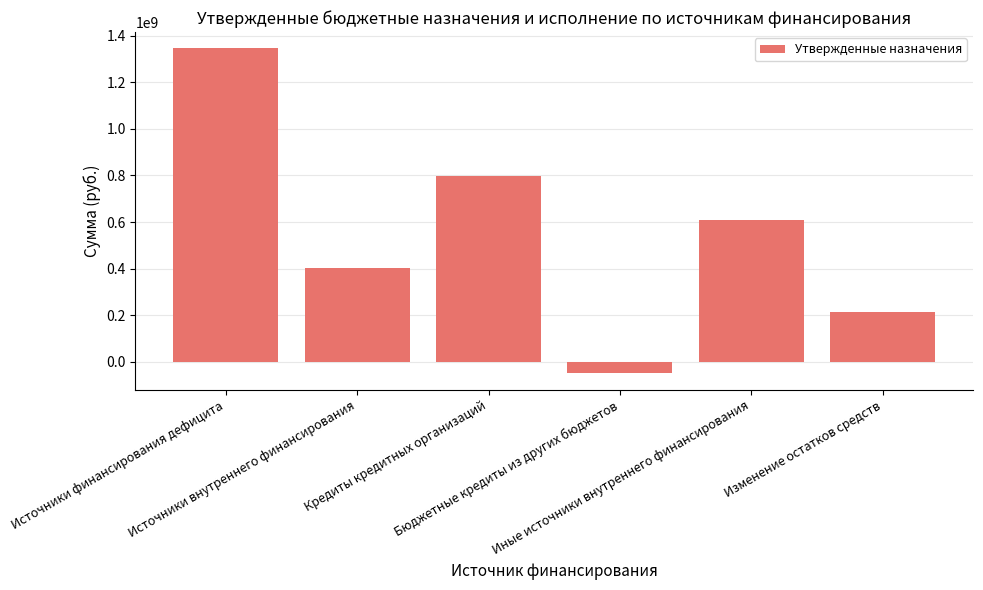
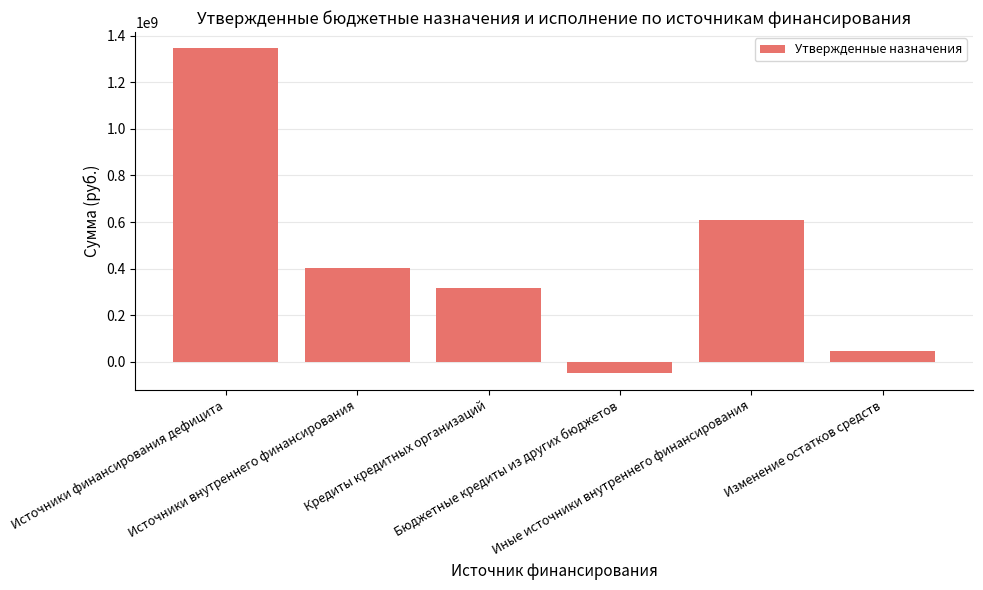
Кредиты кредитных организаций: 800000000 -> 320000000
Изменение остатков средств: 210000000 -> 50000000
